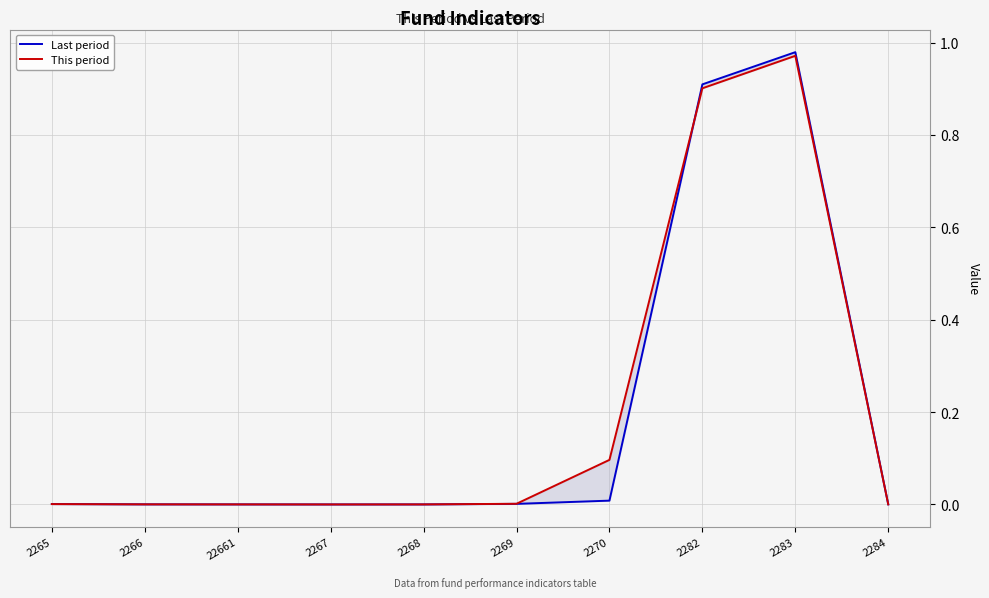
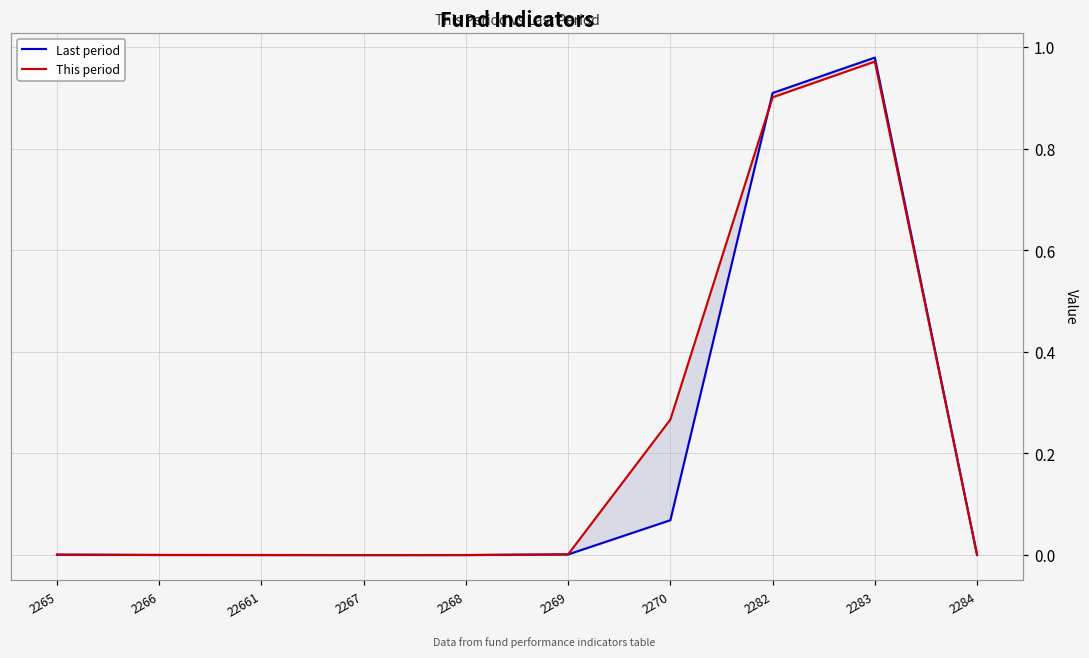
Last period, 2270: 0.01 -> 0.07
This period, 2270: 0.10 -> 0.27
